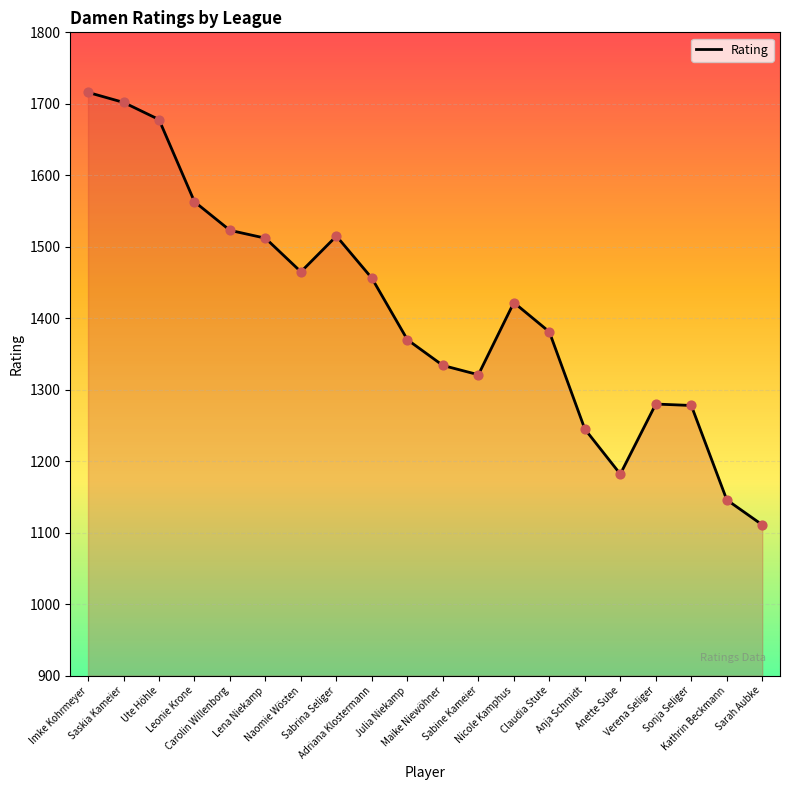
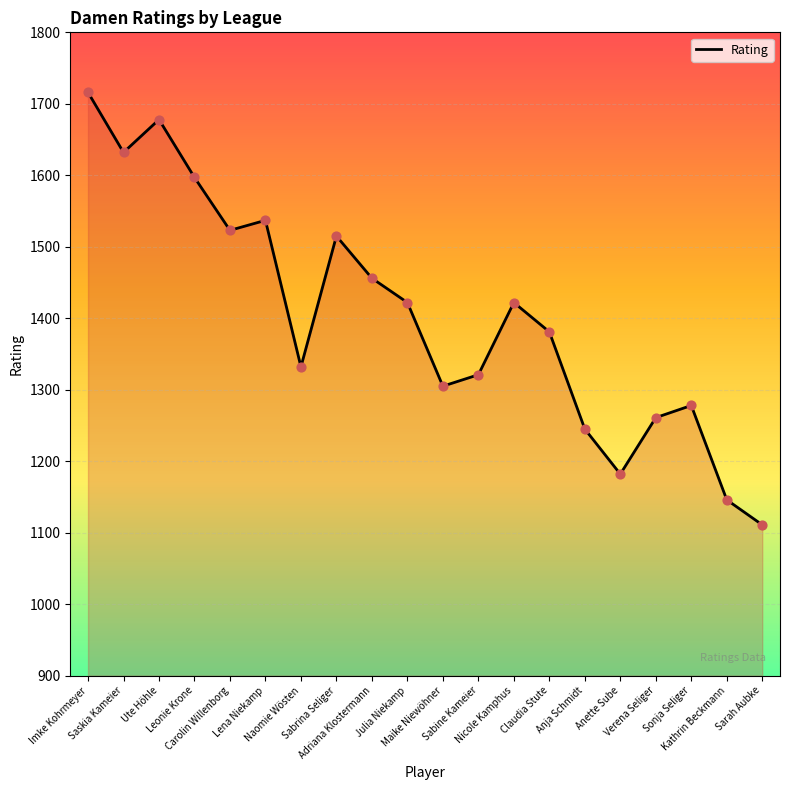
Saskia Kameier: 1700 -> 1630
Leonie Krone: 1560 -> 1600
Lena Niekamp: 1510 -> 1540
Naomie Wösten: 1470 -> 1330
Julia Niekamp: 1370 -> 1420
Maike Niewöhner: 1330 -> 1310
Verena Seliger: 1280 -> 1260
